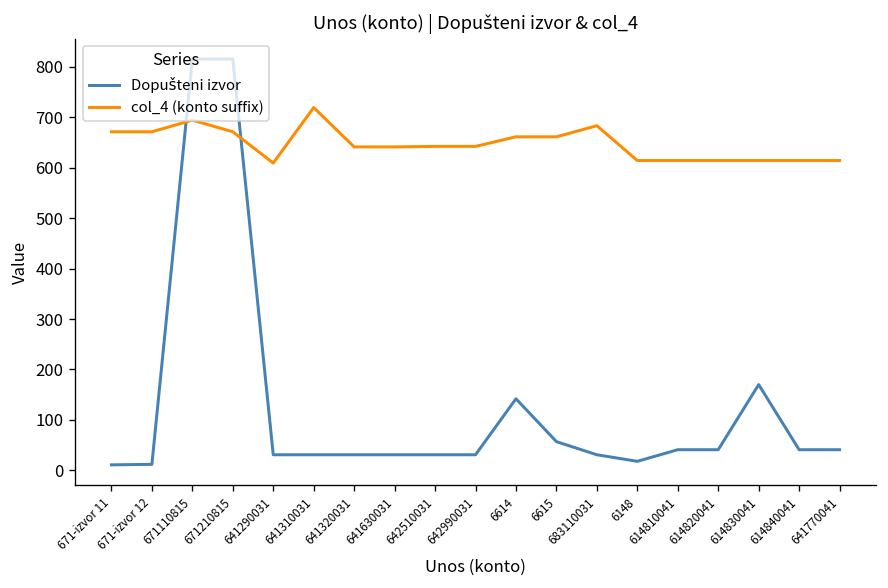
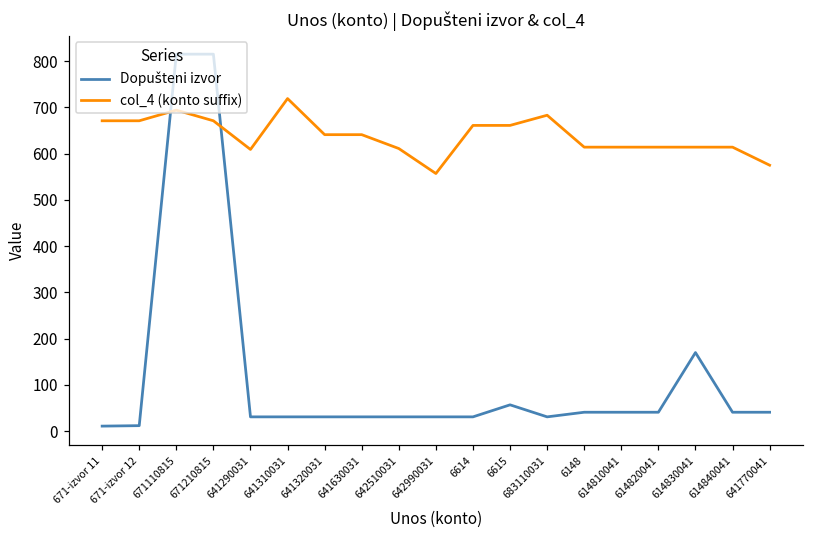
col_4 (konto suffix), 642510031: 640 -> 610
col_4 (konto suffix), 642990031: 640 -> 560
Dopušteni izvor, 6614: 140 -> 30
Dopušteni izvor, 6148: 20 -> 40
col_4 (konto suffix), 641770041: 610 -> 580
